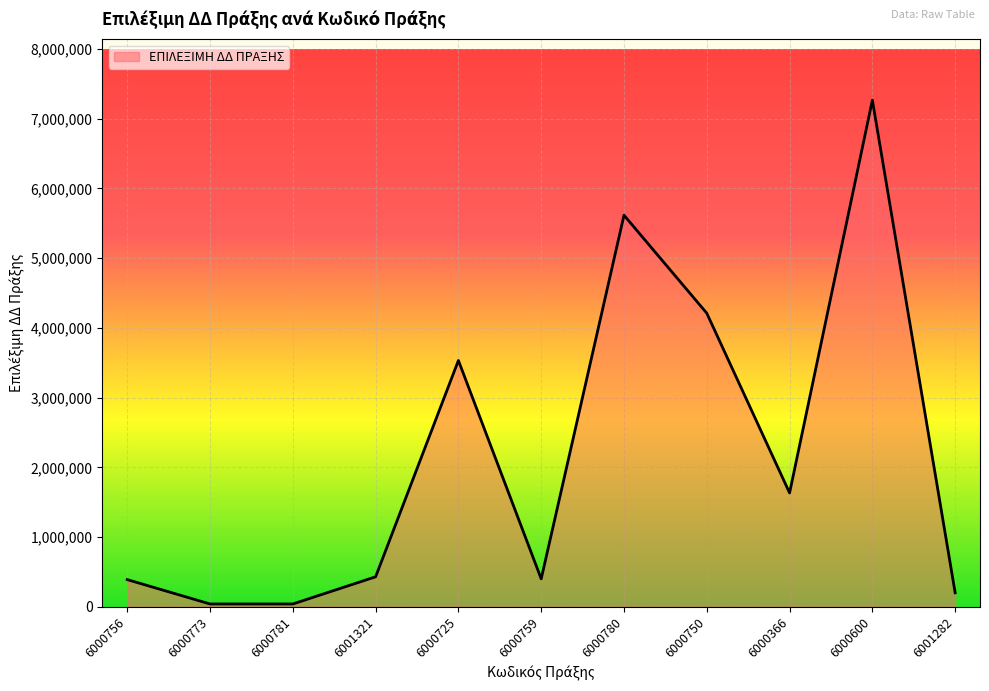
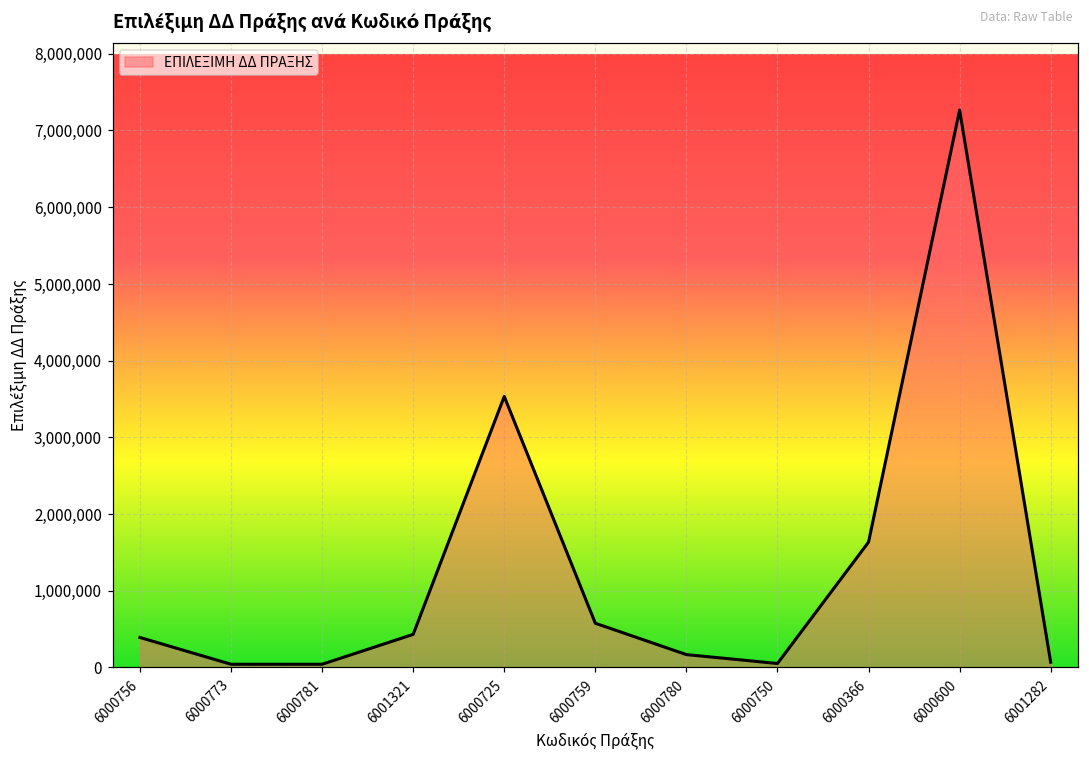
6000759: 400,000 -> 600,000
6000780: 5,600,000 -> 200,000
6000750: 4,200,000 -> 100,000
6001282: 200,000 -> 100,000
